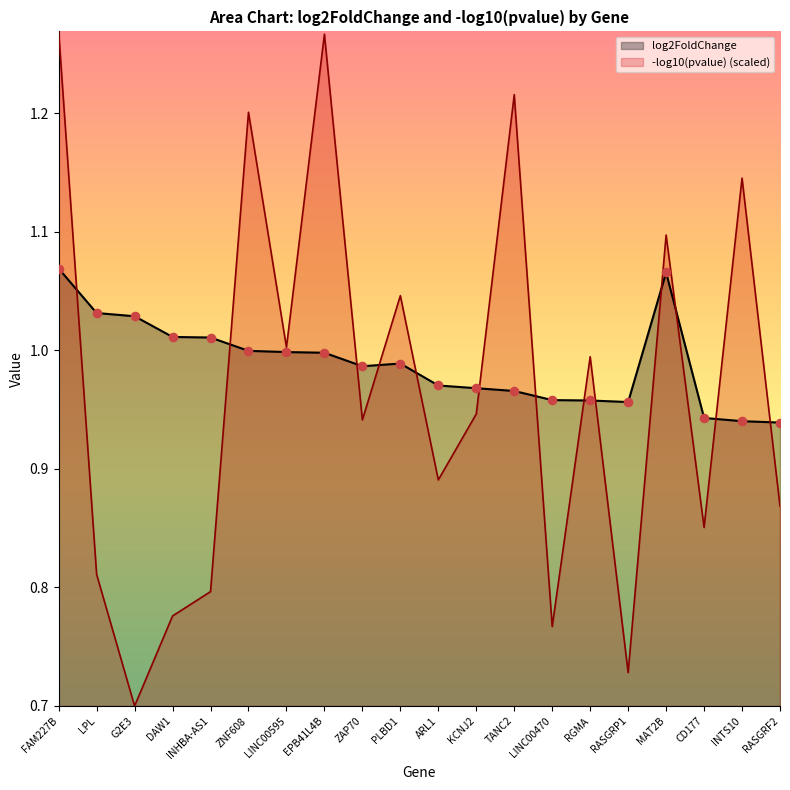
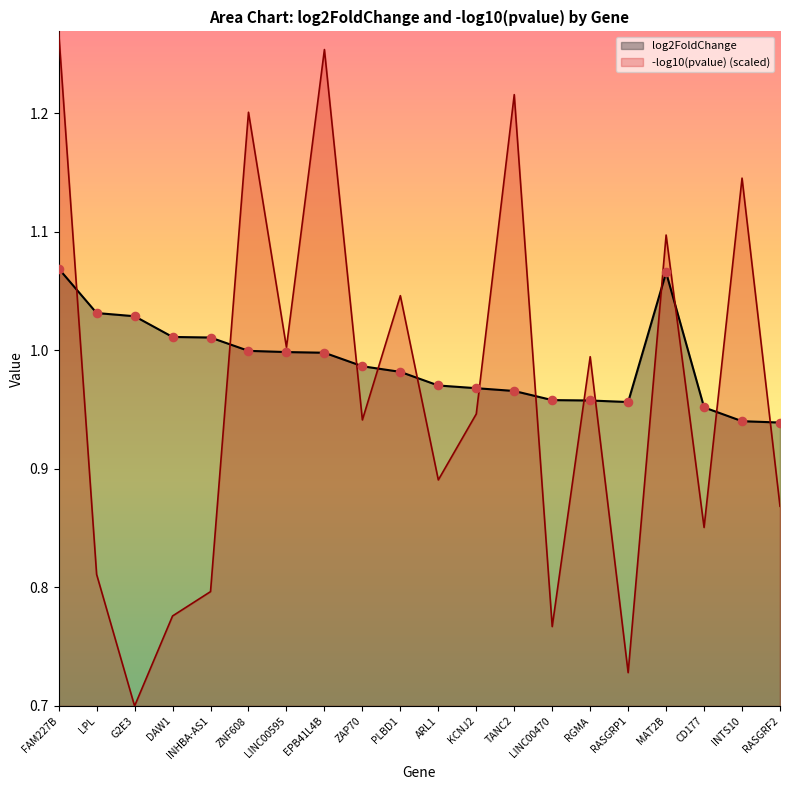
-log10(pvalue) (scaled), EPB41L4B: 1.267 -> 1.254
log2FoldChange, PLBD1: 0.989 -> 0.982
log2FoldChange, CD177: 0.943 -> 0.952
